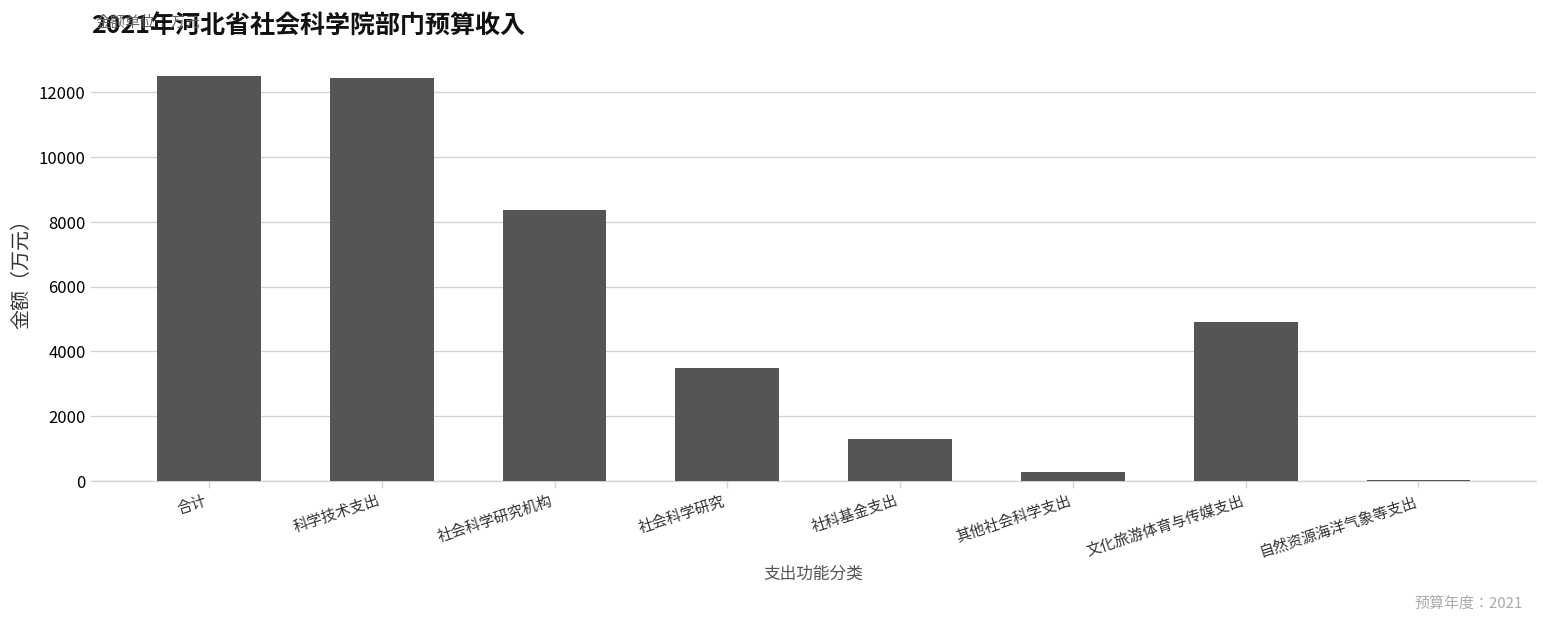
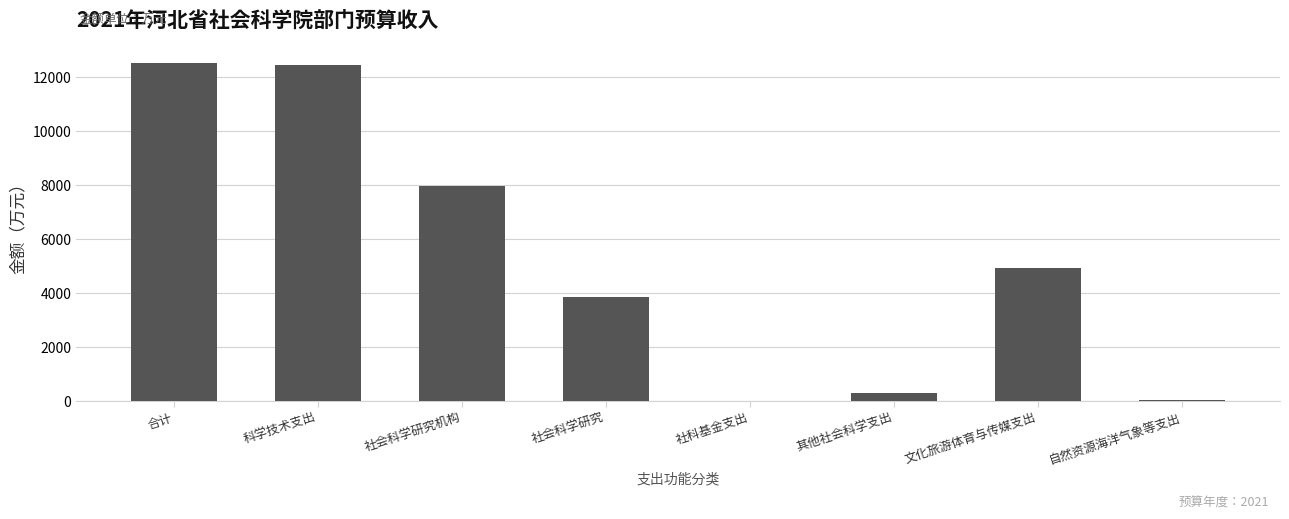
社会科学研究机构: 8400 -> 7900
社会科学研究: 3500 -> 3900
社科基金支出: 1300 -> 0
